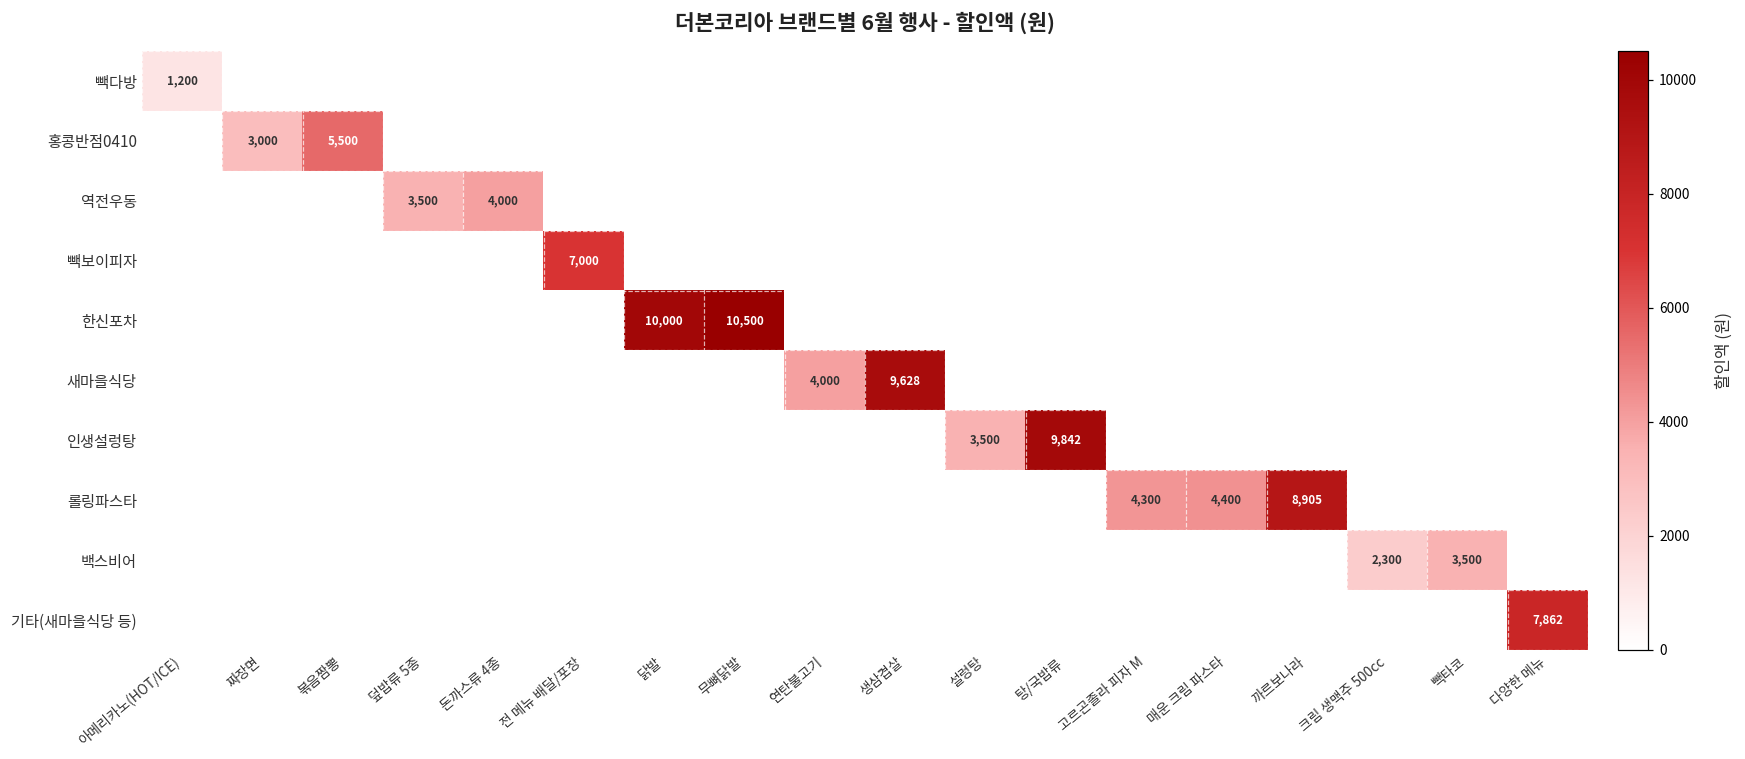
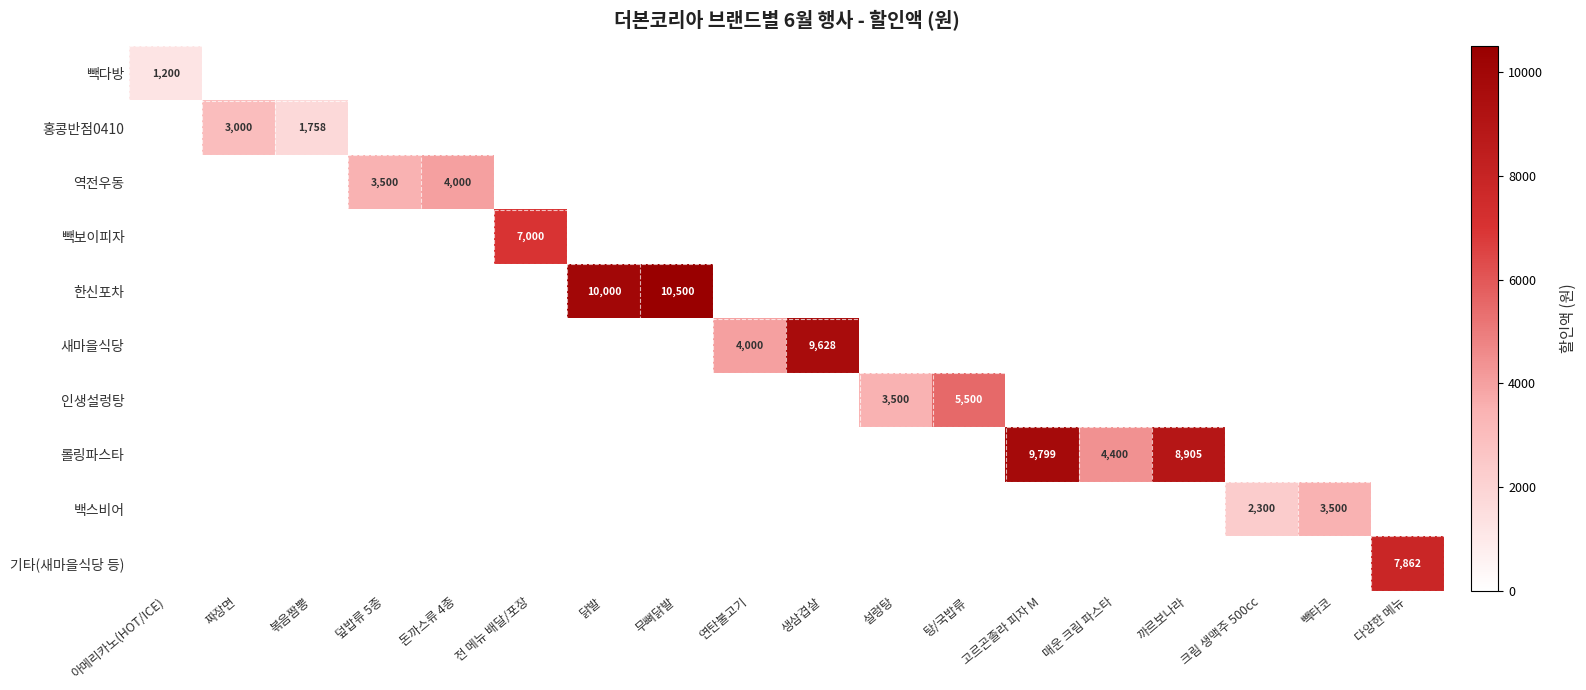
홍콩반점0410, 볶음짬뽕: 5,500 -> 1,758
인생설렁탕, 탕/국밥류: 9,842 -> 5,500
롤링파스타, 고르곤졸라 피자 M: 4,300 -> 9,799
